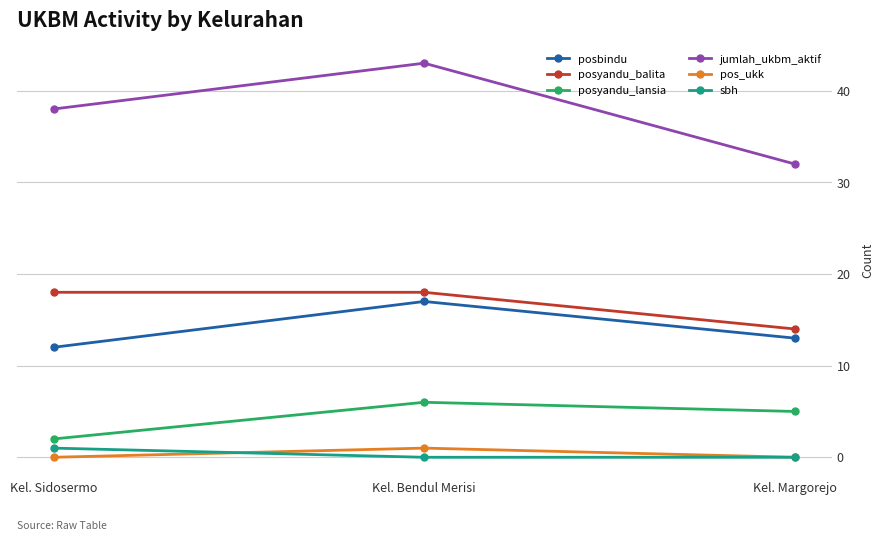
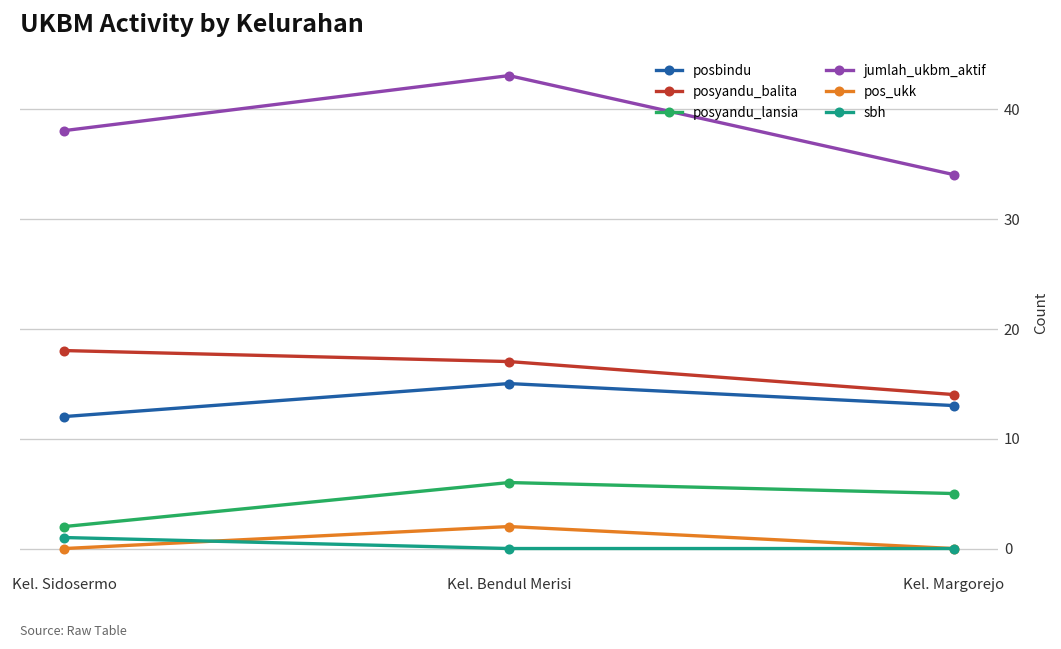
posbindu, Kel. Bendul Merisi: 17 -> 15
posyandu_balita, Kel. Bendul Merisi: 18 -> 17
pos_ukk, Kel. Bendul Merisi: 1 -> 2
jumlah_ukbm_aktif, Kel. Margorejo: 32 -> 34
